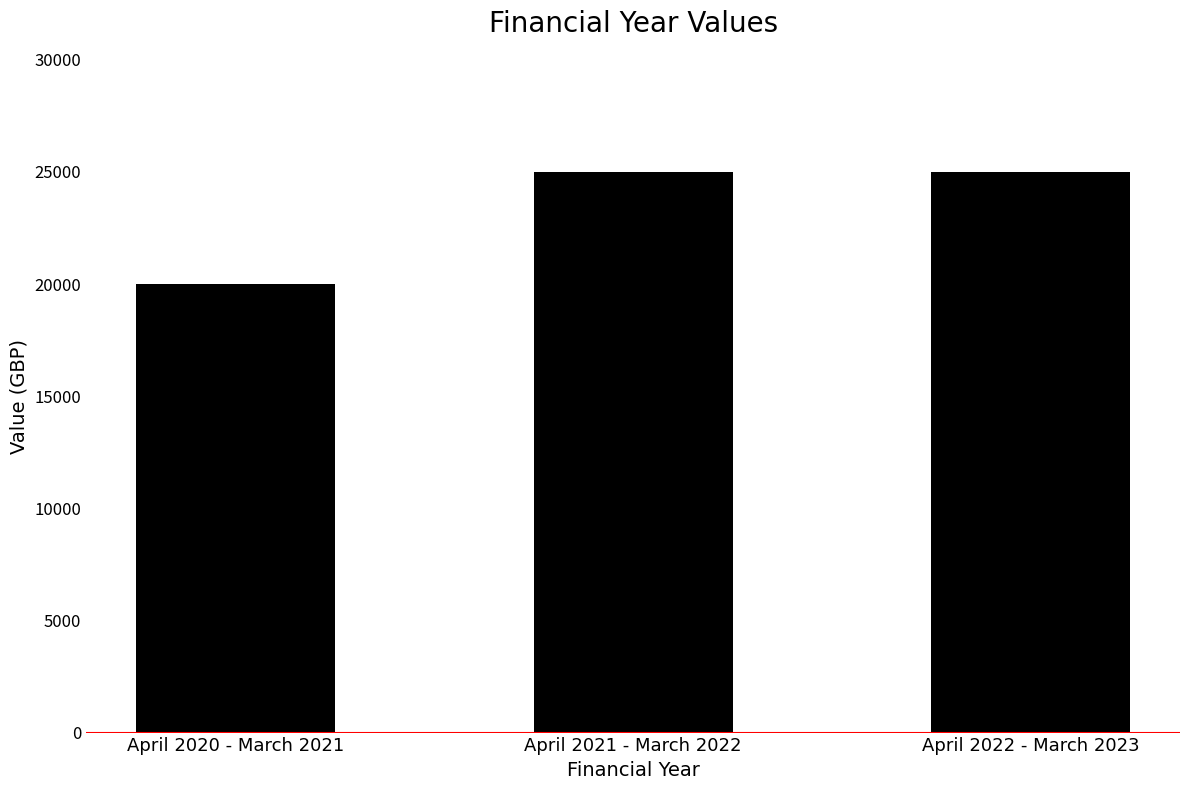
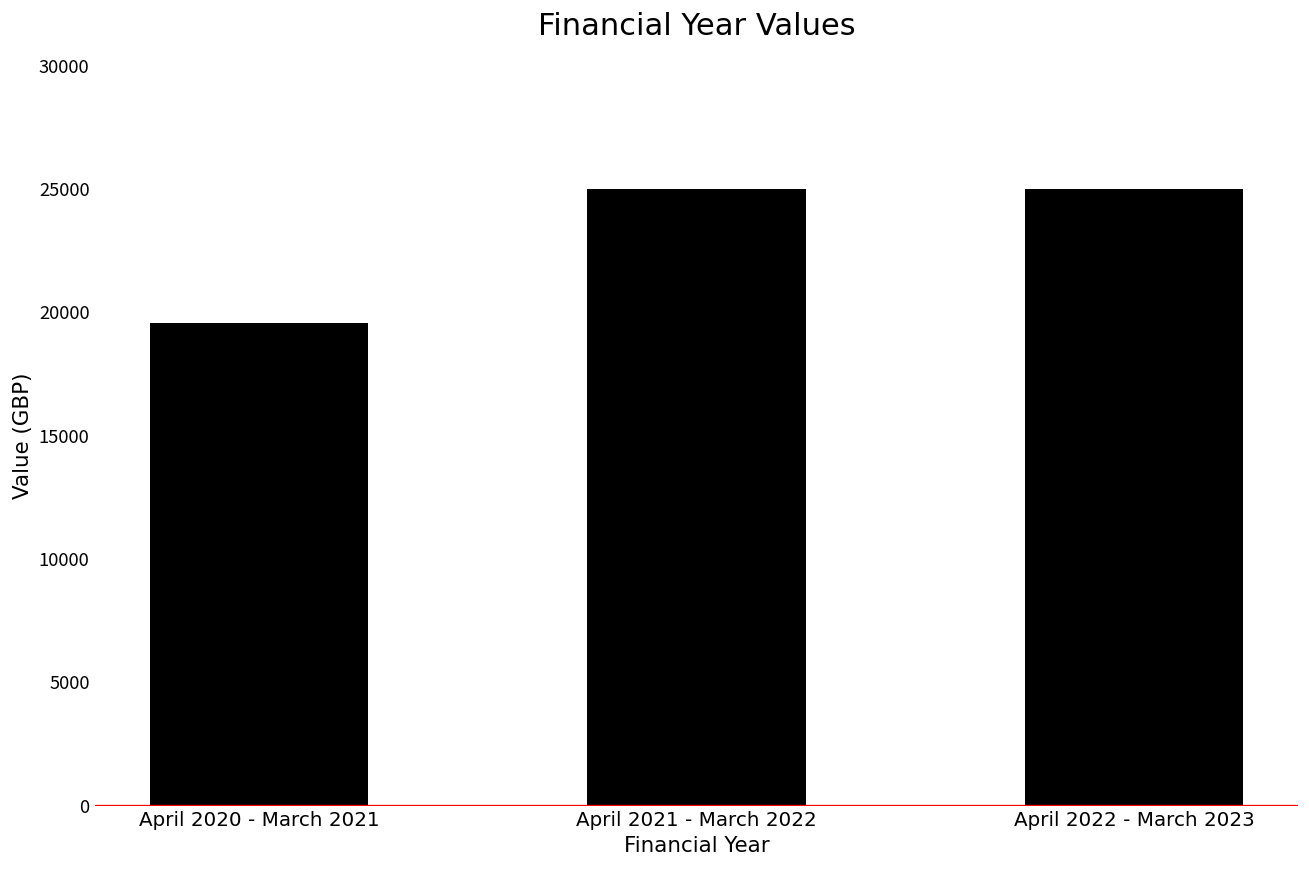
April 2020 - March 2021: 20000 -> 19600
